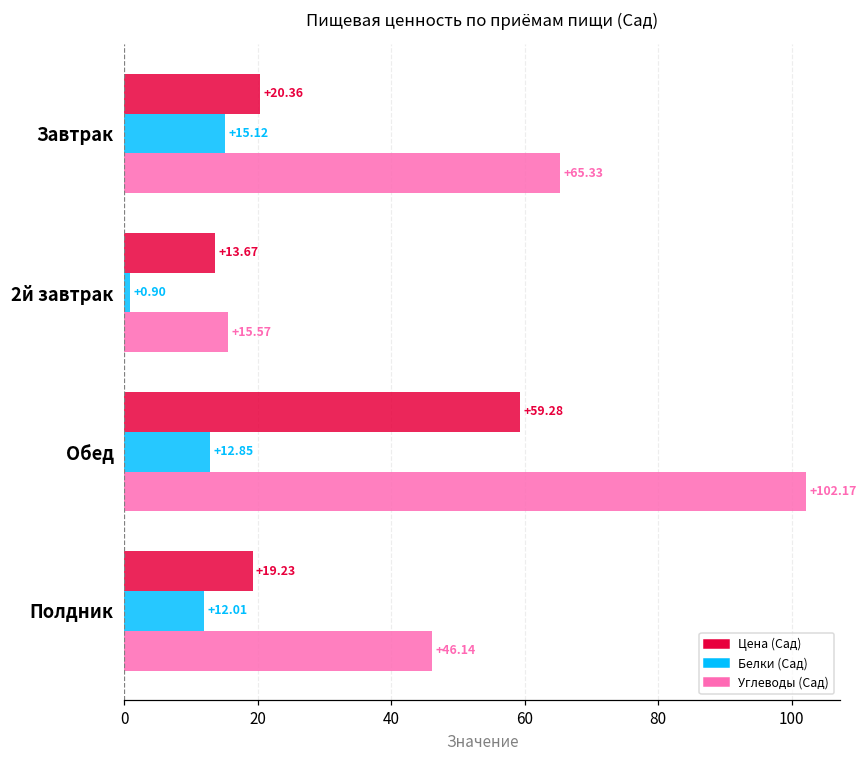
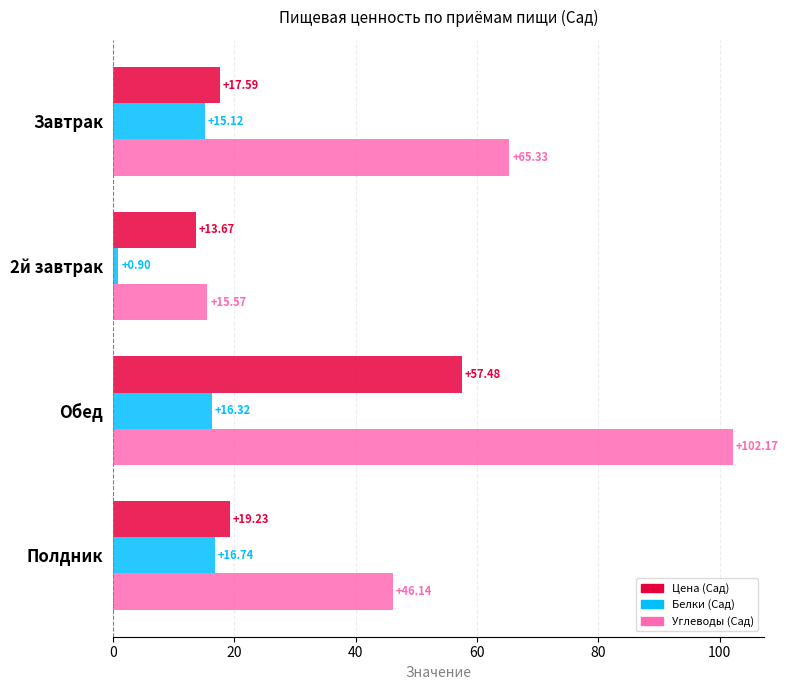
Цена (Сад), Завтрак: +20.36 -> +17.59
Цена (Сад), Обед: +59.28 -> +57.48
Белки (Сад), Обед: +12.85 -> +16.32
Белки (Сад), Полдник: +12.01 -> +16.74
